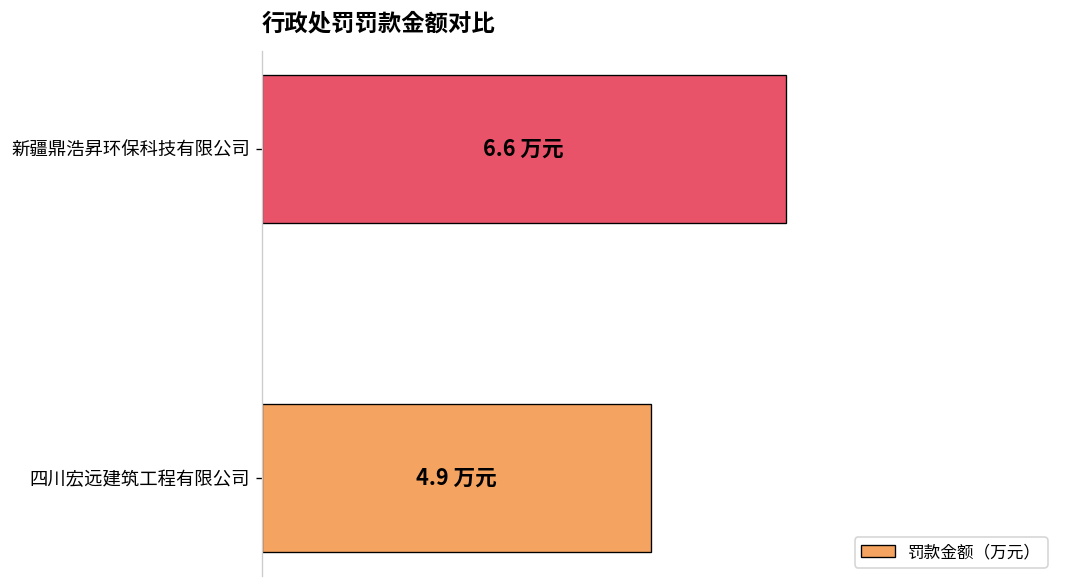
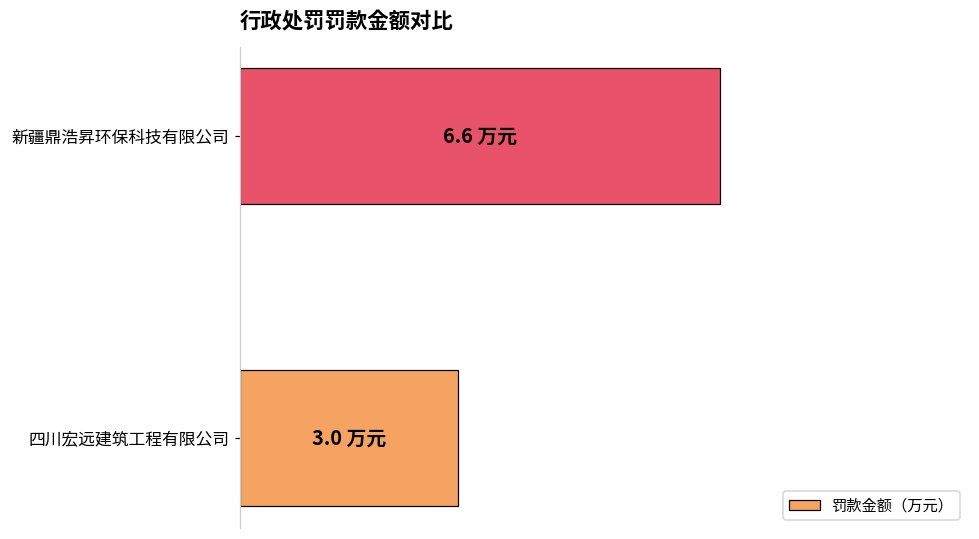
四川宏远建筑工程有限公司: 4.9 -> 3.0
